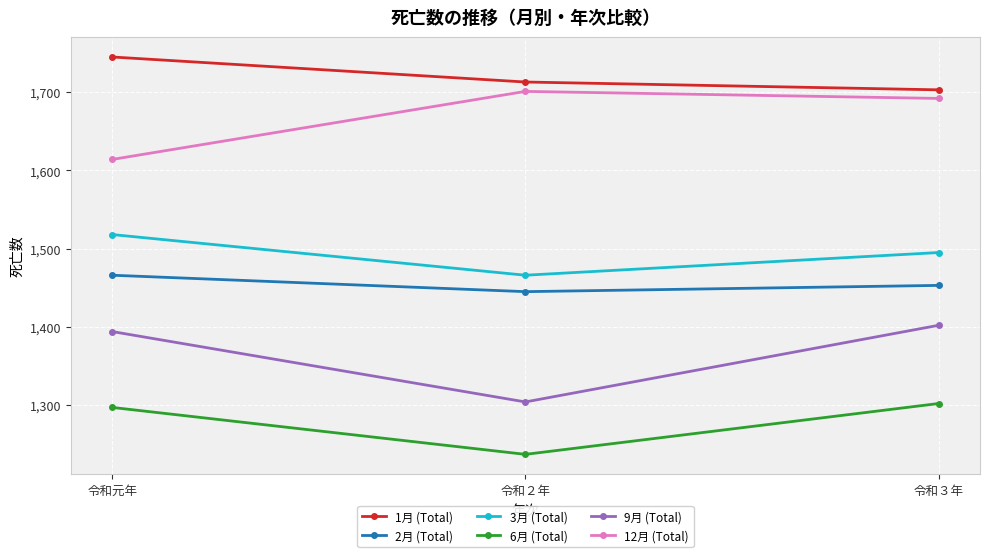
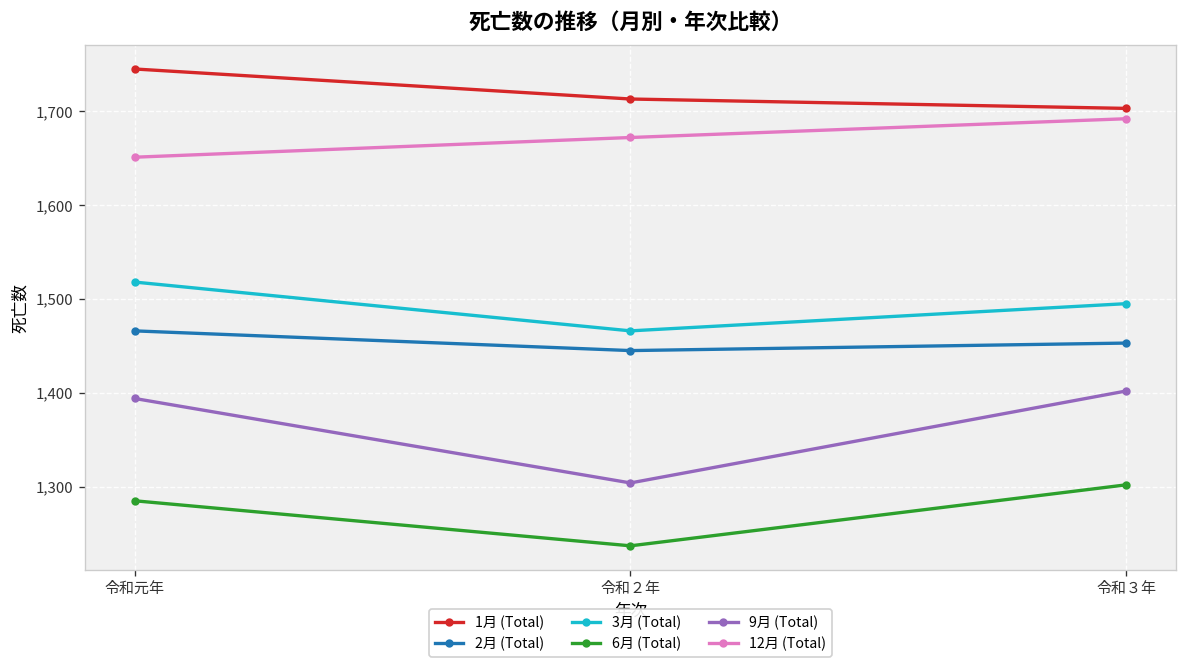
6月 (Total), 令和元年: 1,300 -> 1,290
12月 (Total), 令和元年: 1,610 -> 1,650
12月 (Total), 令和２年: 1,700 -> 1,670
